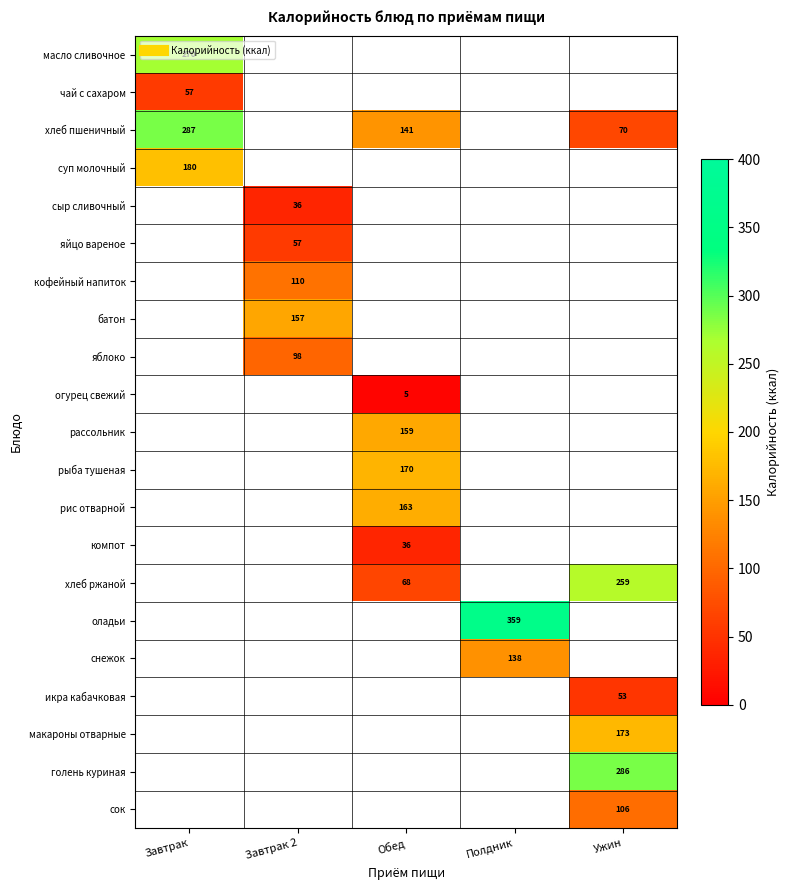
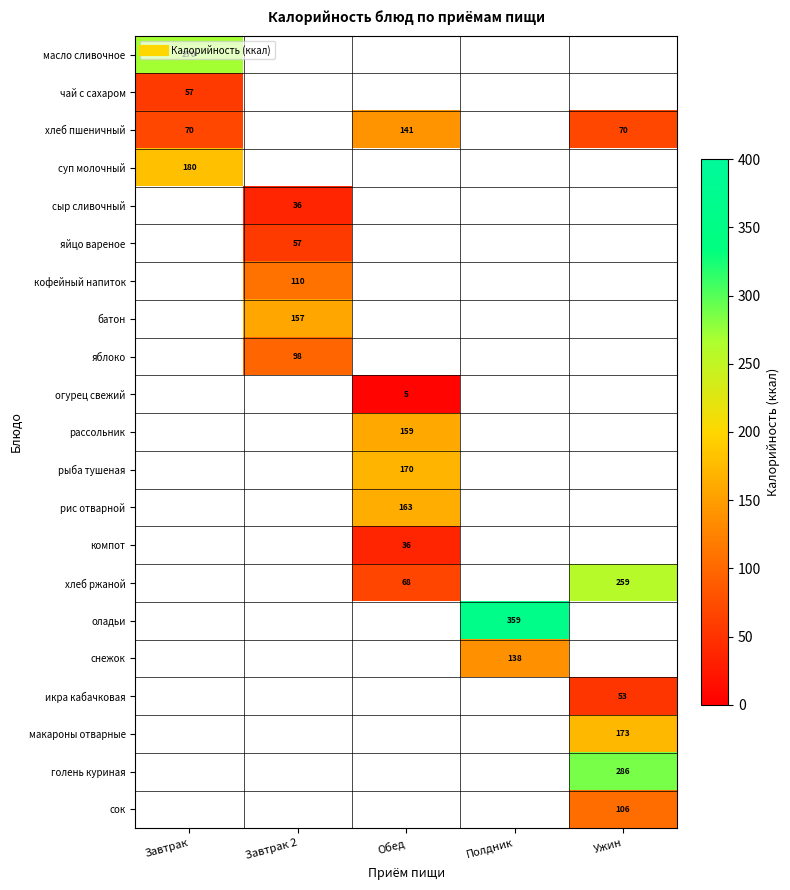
хлеб пшеничный, Завтрак: 287 -> 70
